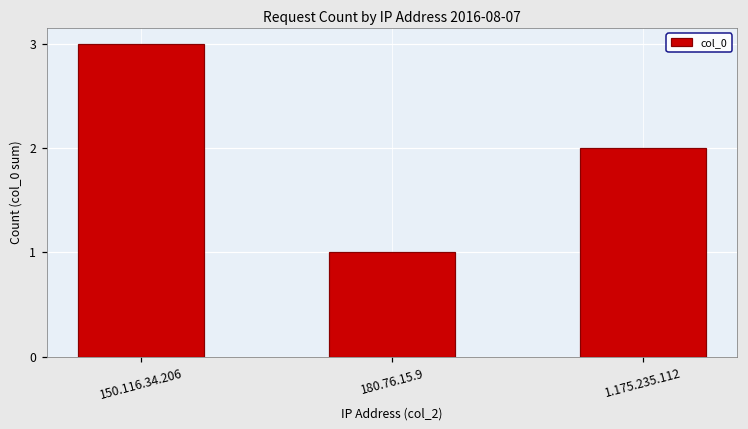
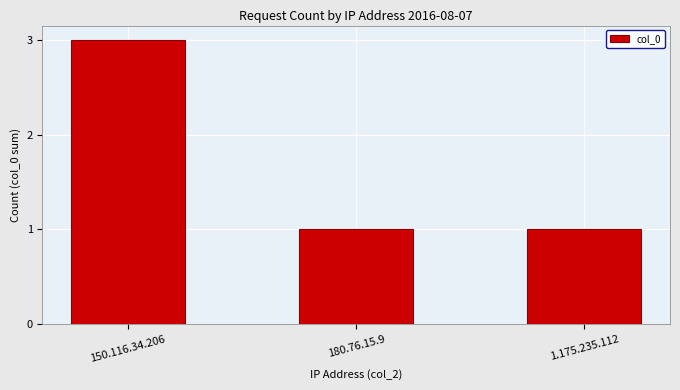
1.175.235.112: 2 -> 1
